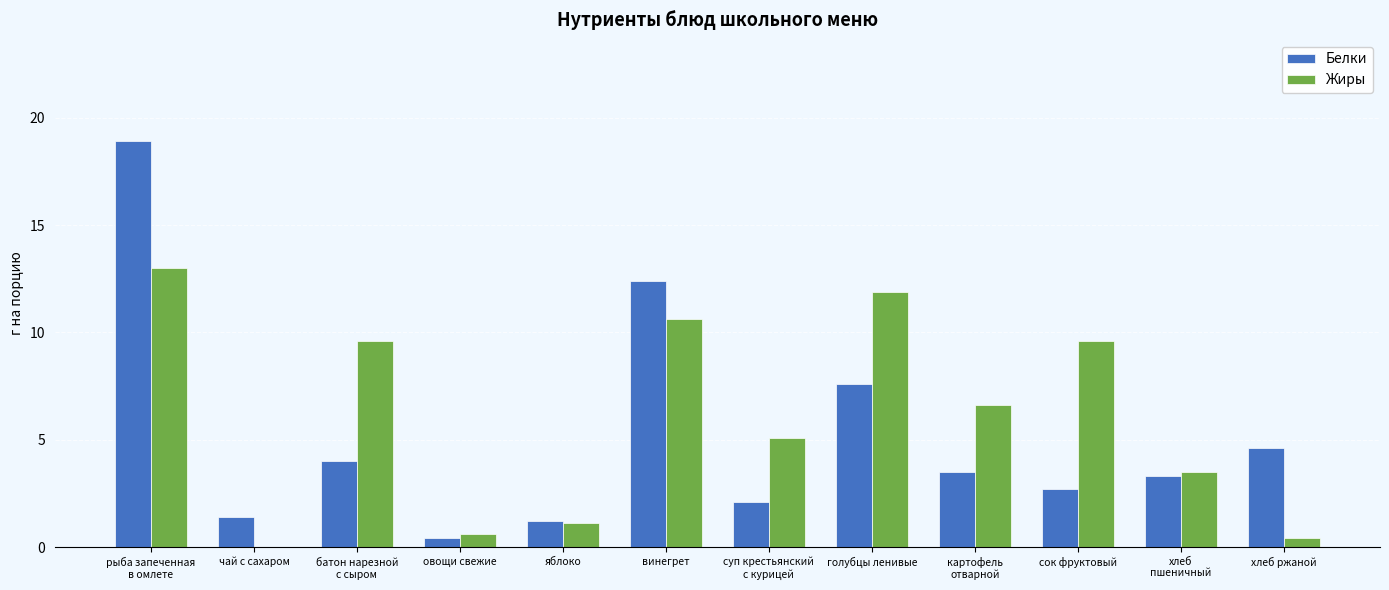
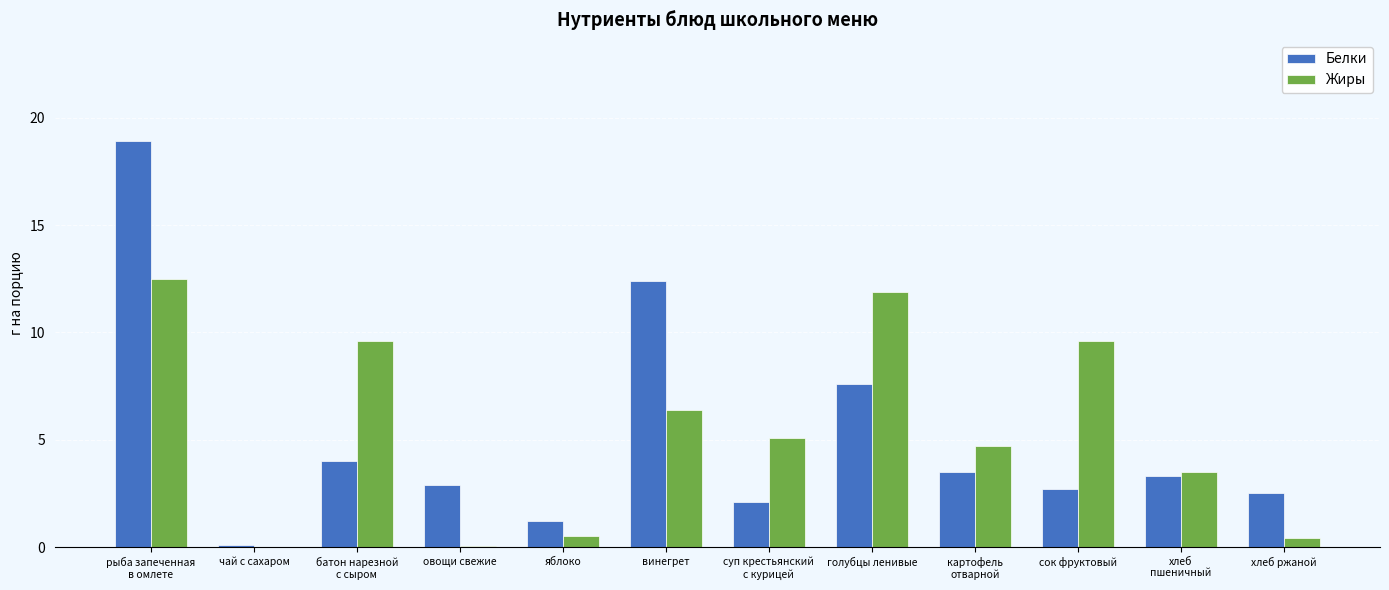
Жиры, рыба запеченная в омлете: 13.0 -> 12.5
Белки, чай с сахаром: 1.4 -> 0.1
Белки, овощи свежие: 0.4 -> 2.9
Жиры, овощи свежие: 0.6 -> 0.1
Жиры, яблоко: 1.1 -> 0.5
Жиры, винегрет: 10.6 -> 6.4
Жиры, картофель отварной: 6.6 -> 4.7
Белки, хлеб ржаной: 4.6 -> 2.5
